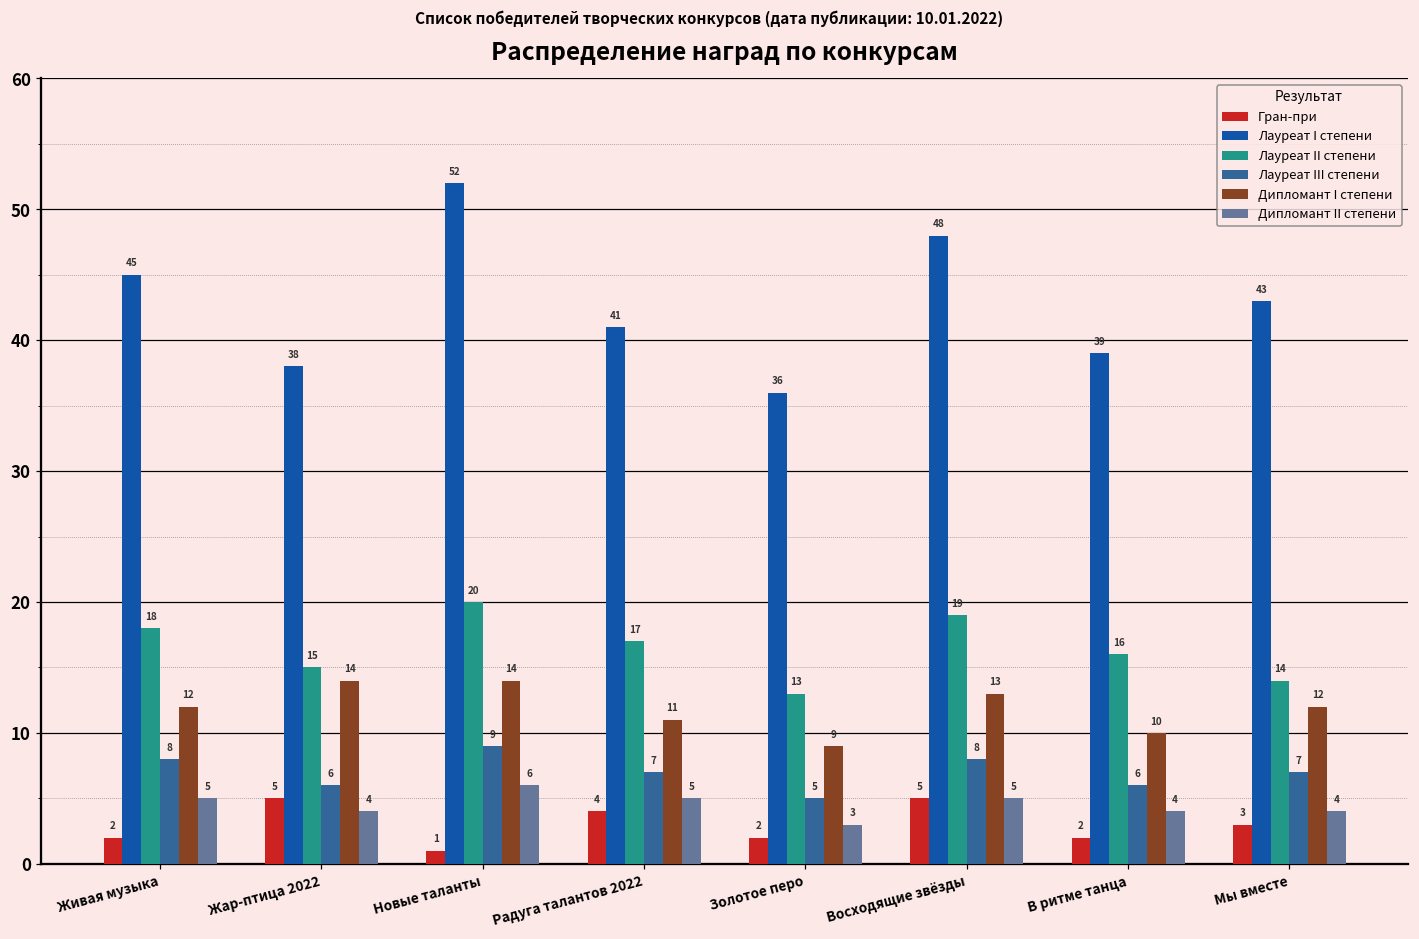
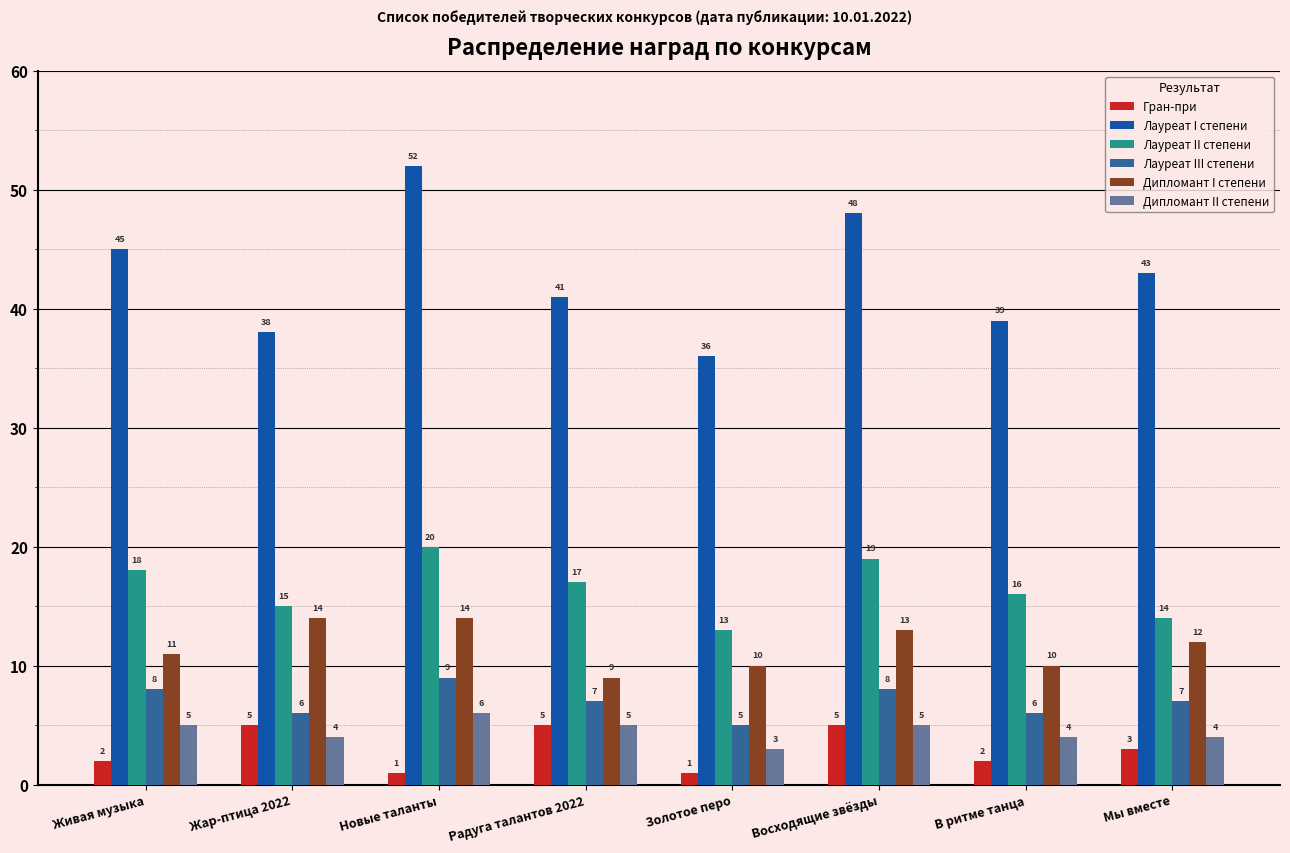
Дипломант I степени, Живая музыка: 12 -> 11
Гран-при, Радуга талантов 2022: 4 -> 5
Дипломант I степени, Радуга талантов 2022: 11 -> 9
Гран-при, Золотое перо: 2 -> 1
Дипломант I степени, Золотое перо: 9 -> 10
